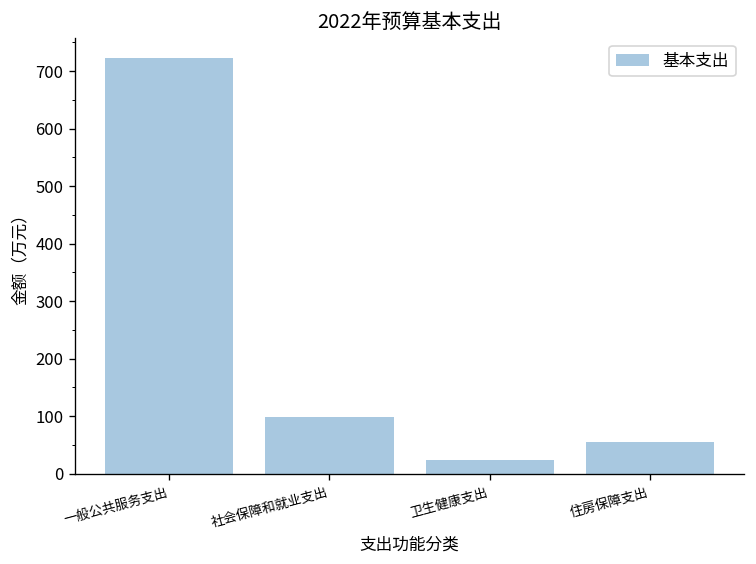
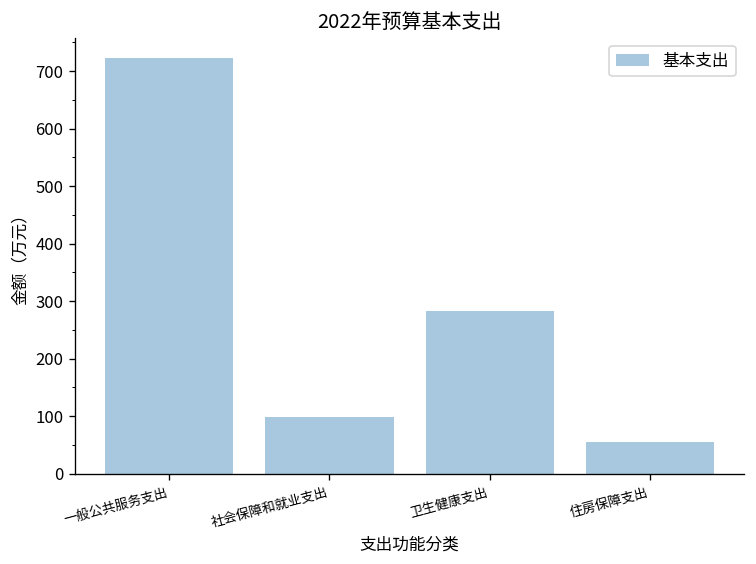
卫生健康支出: 20 -> 280
